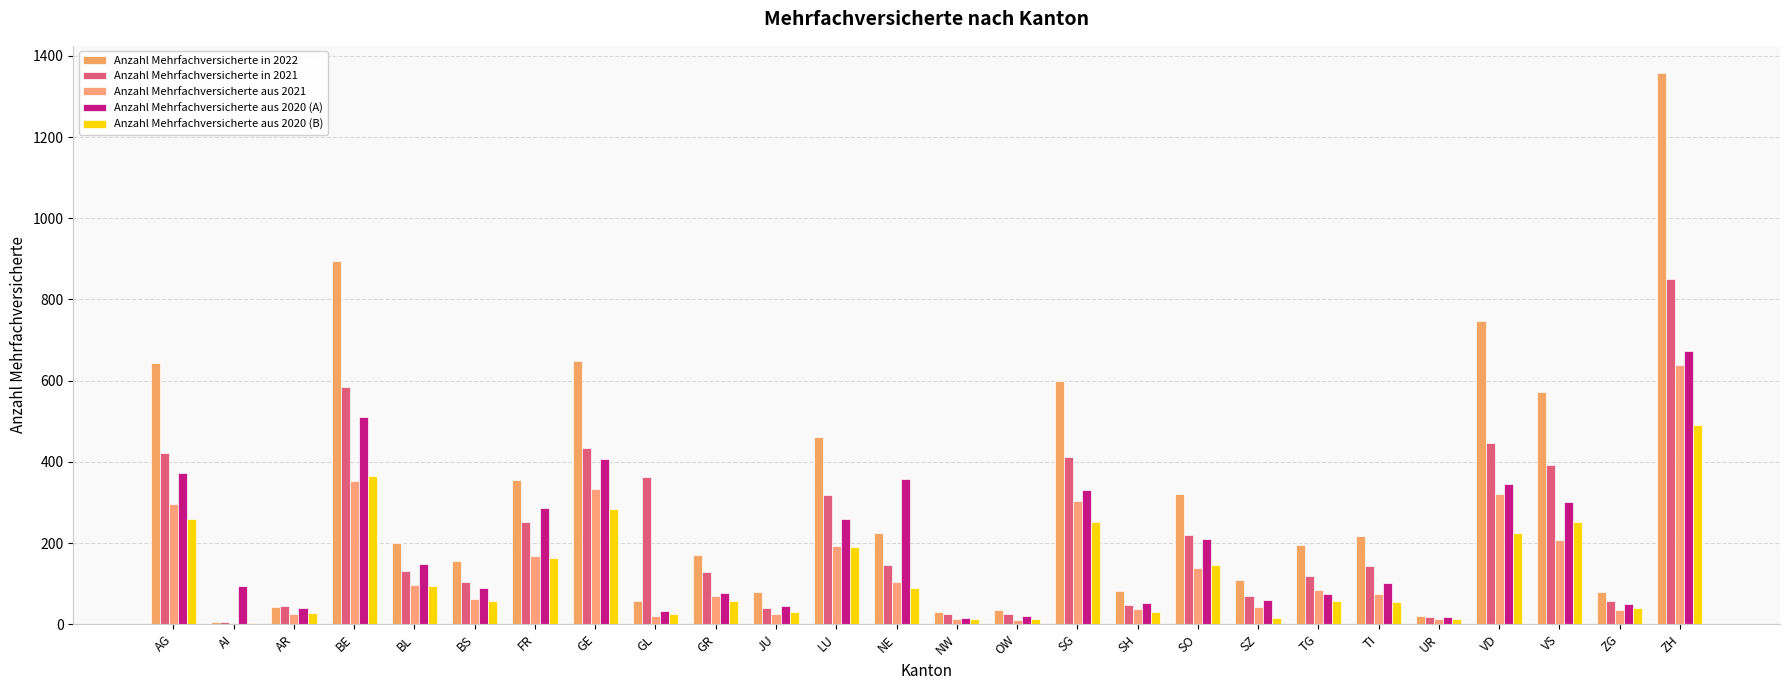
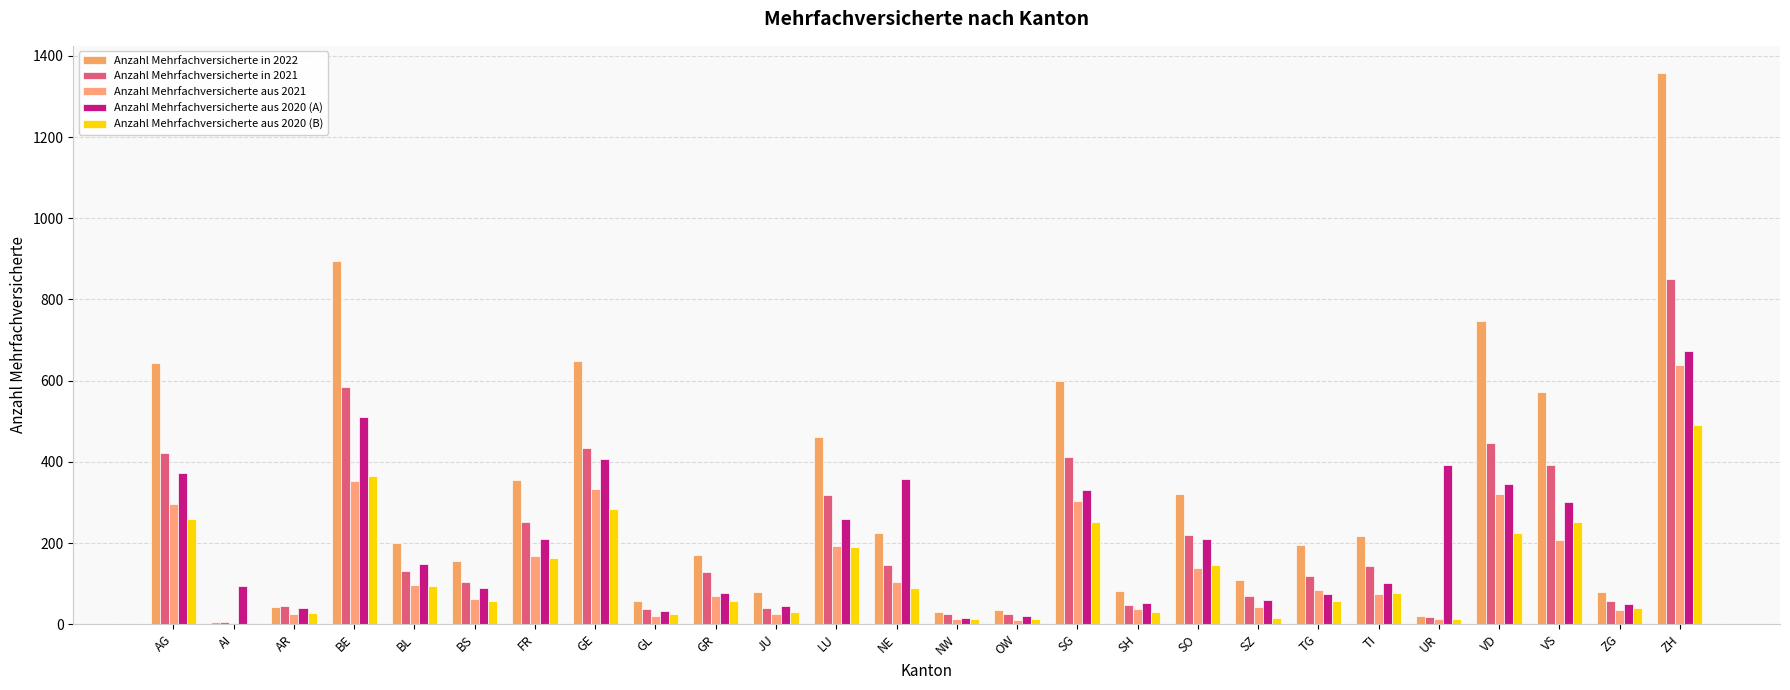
Anzahl Mehrfachversicherte aus 2020 (A), FR: 290 -> 210
Anzahl Mehrfachversicherte in 2021, GL: 360 -> 40
Anzahl Mehrfachversicherte aus 2020 (B), TI: 60 -> 80
Anzahl Mehrfachversicherte aus 2020 (A), UR: 20 -> 390
